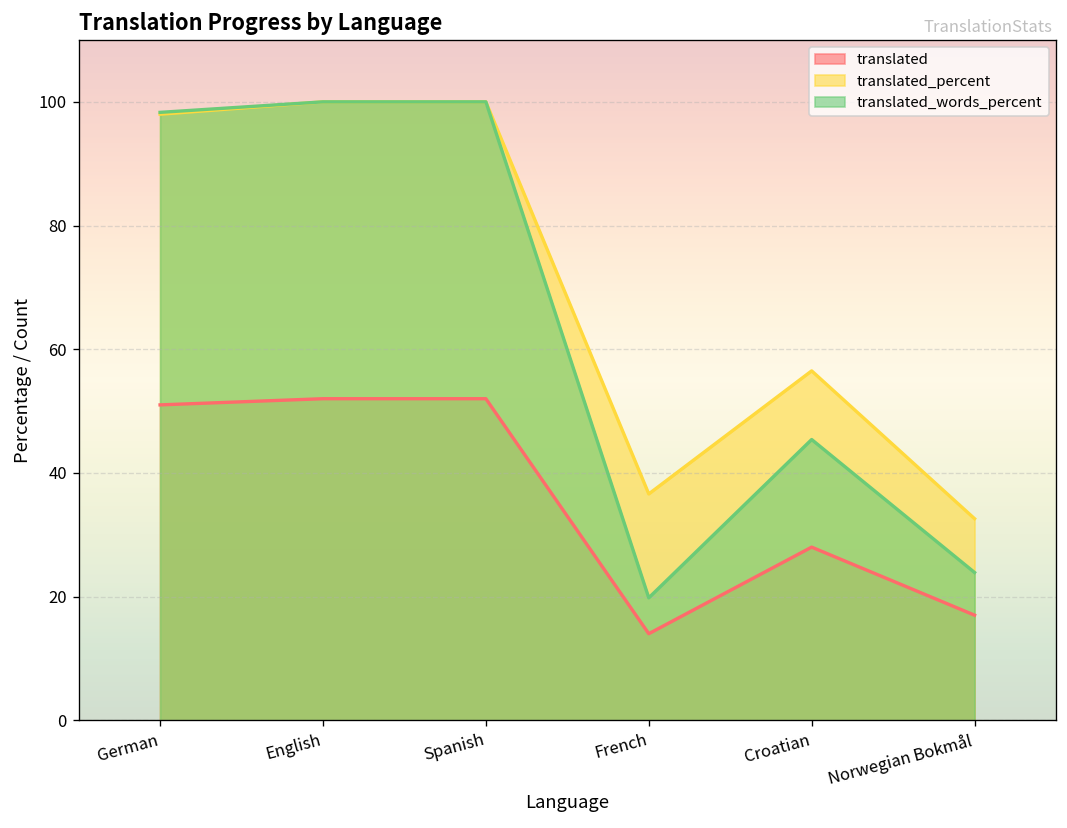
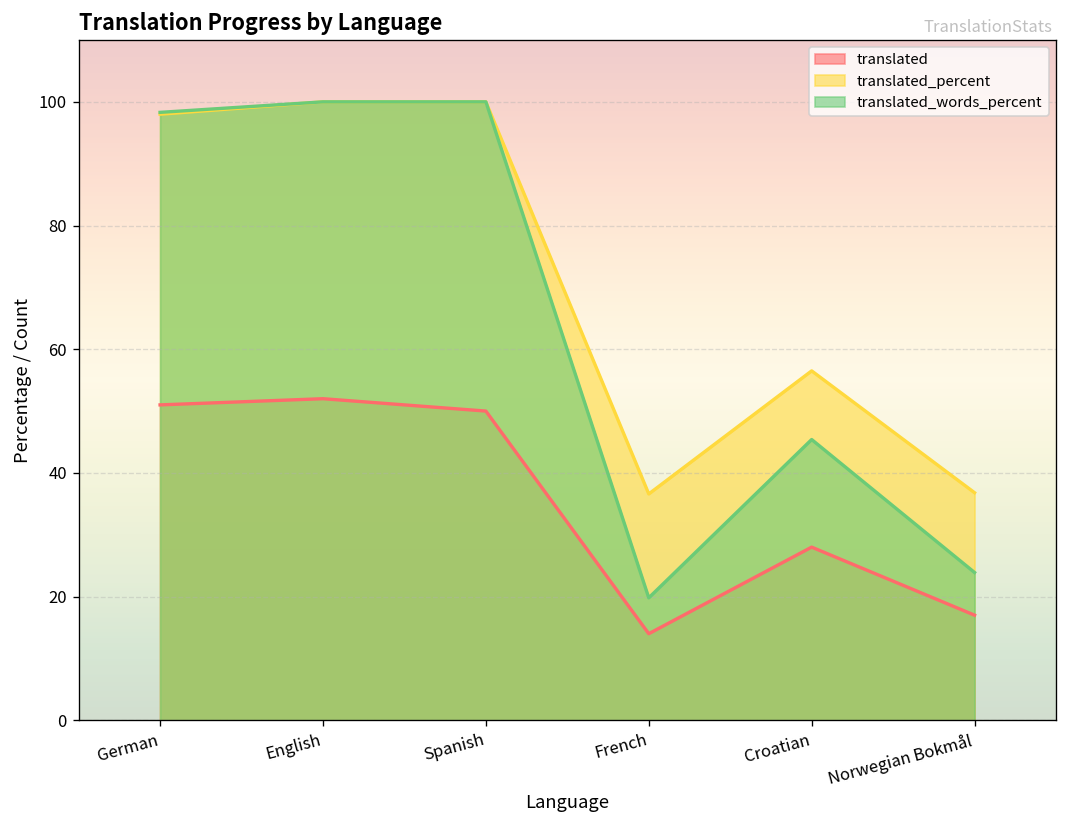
translated, Spanish: 52 -> 50
translated_percent, Norwegian Bokmål: 33 -> 37
